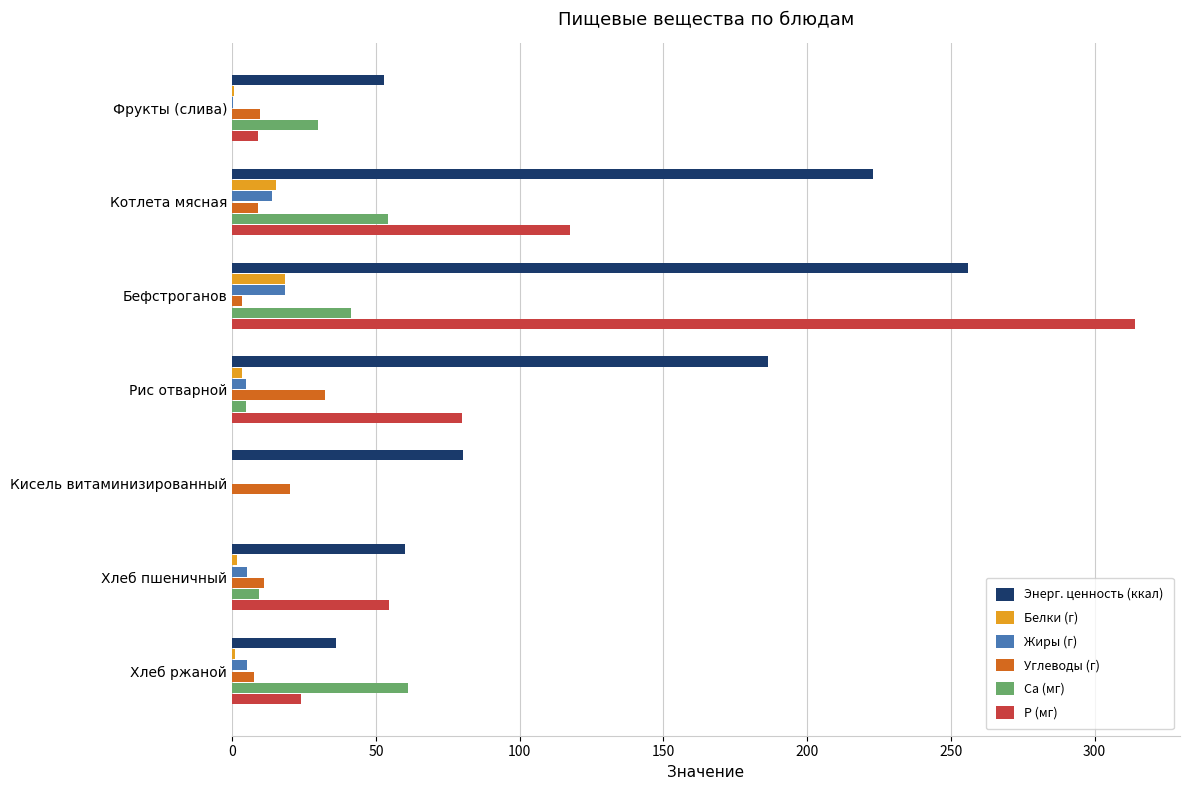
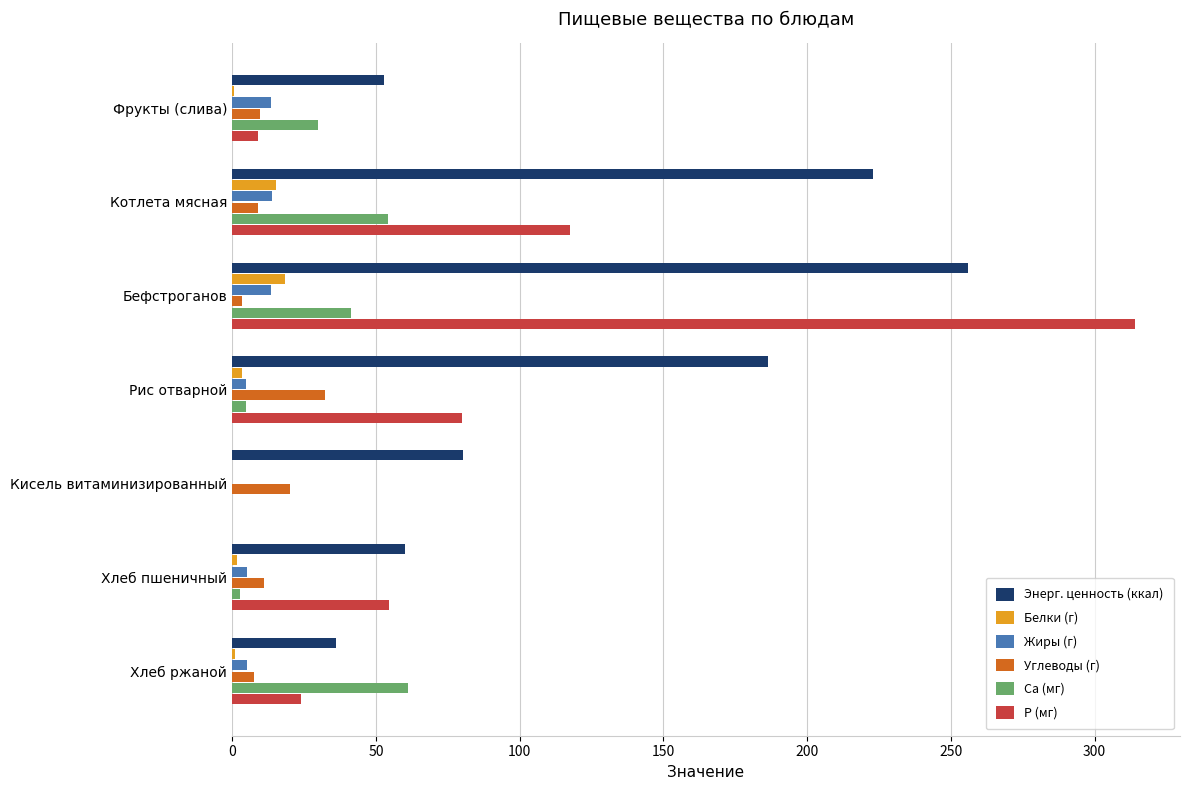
Жиры (г), Фрукты (слива): 0 -> 14
Жиры (г), Бефстроганов: 19 -> 13
Ca (мг), Хлеб пшеничный: 9 -> 3
